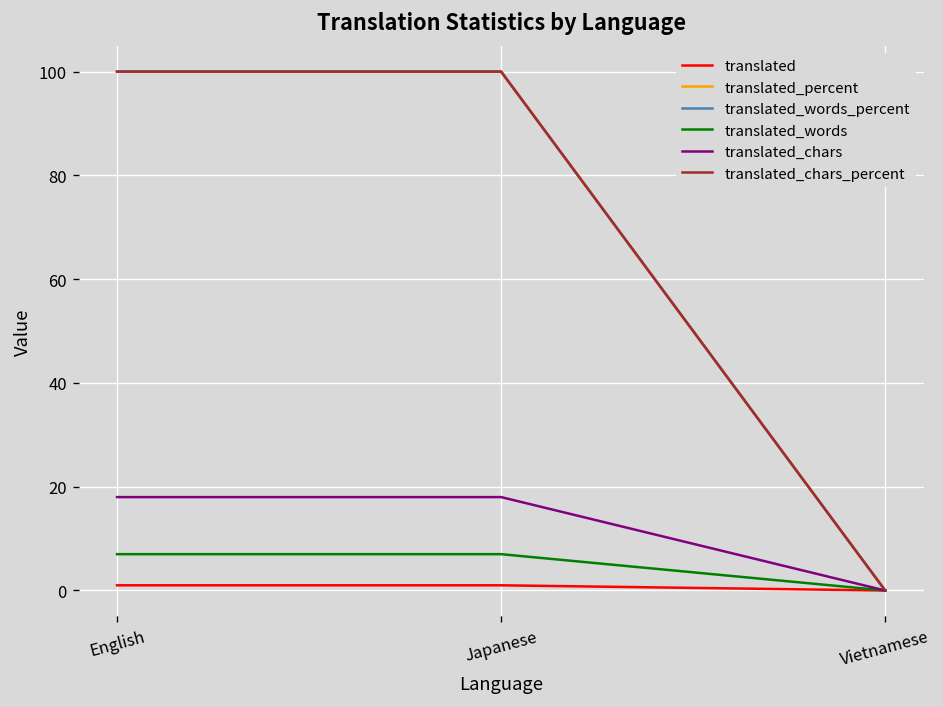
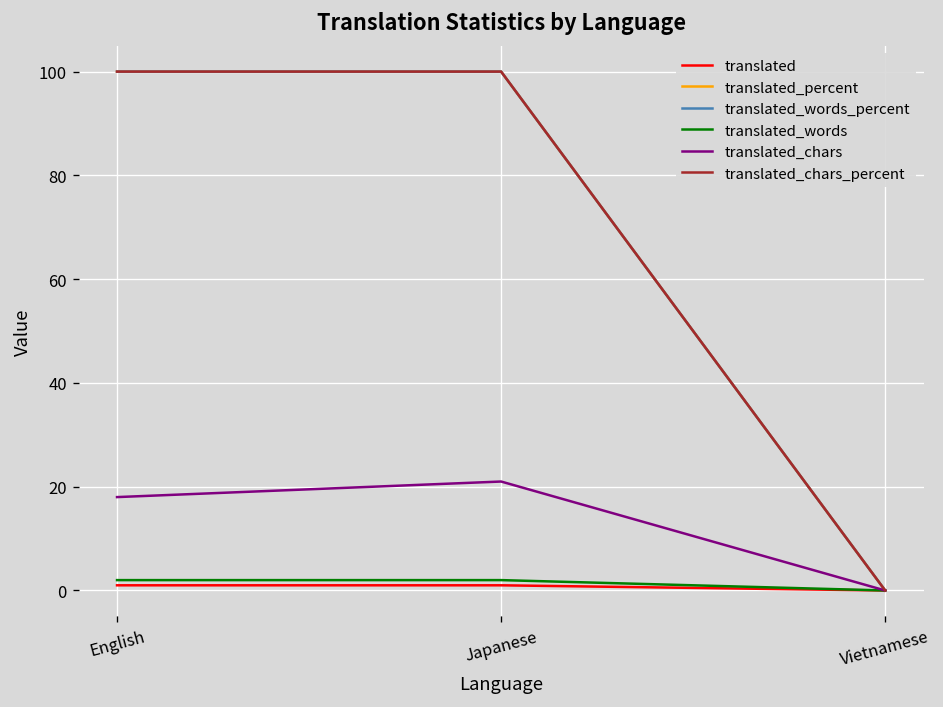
translated_words, English: 7 -> 2
translated_words, Japanese: 7 -> 2
translated_chars, Japanese: 18 -> 21
